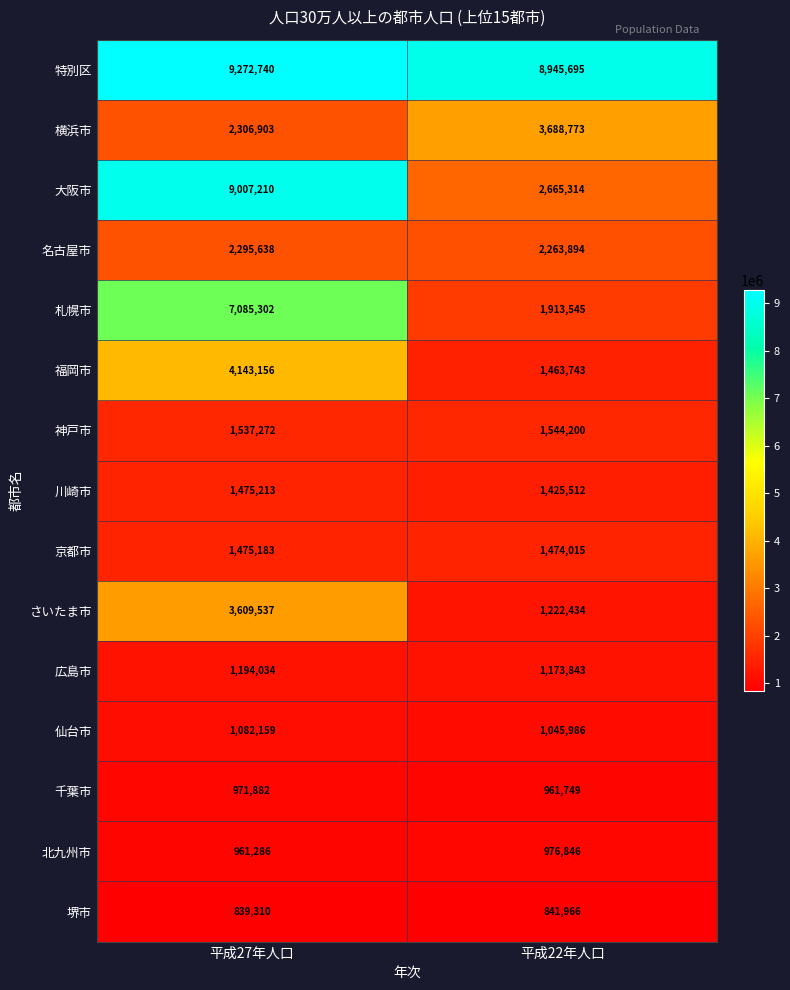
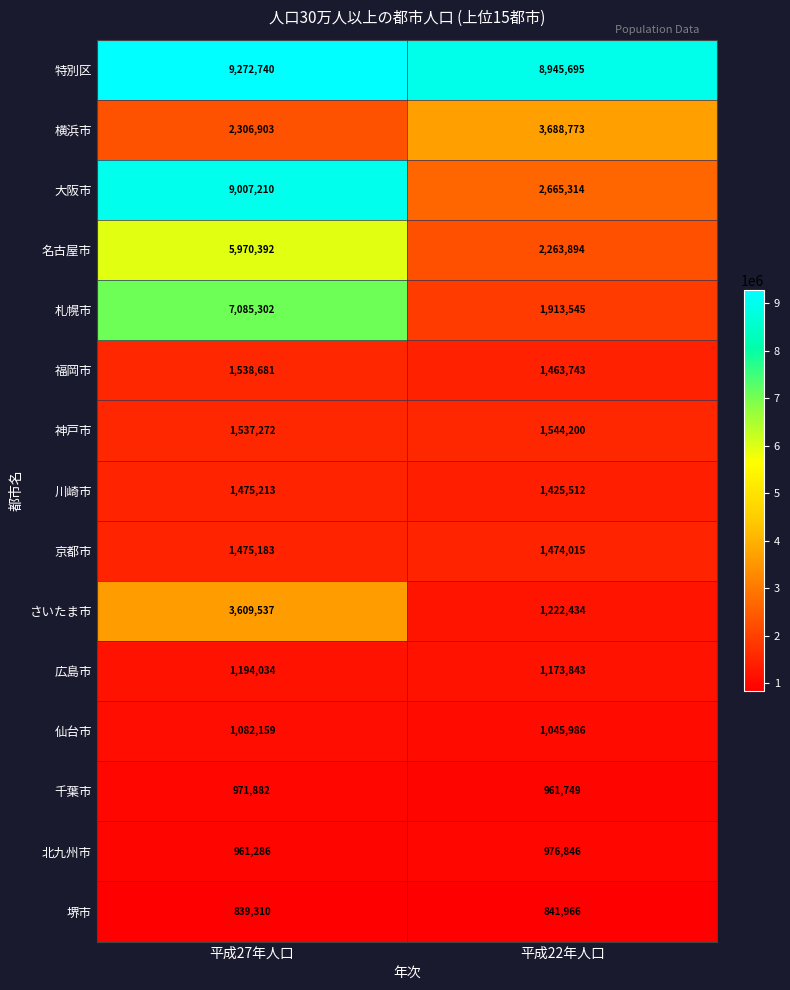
名古屋市, 平成27年人口: 2,295,638 -> 5,970,392
福岡市, 平成27年人口: 4,143,156 -> 1,538,681
